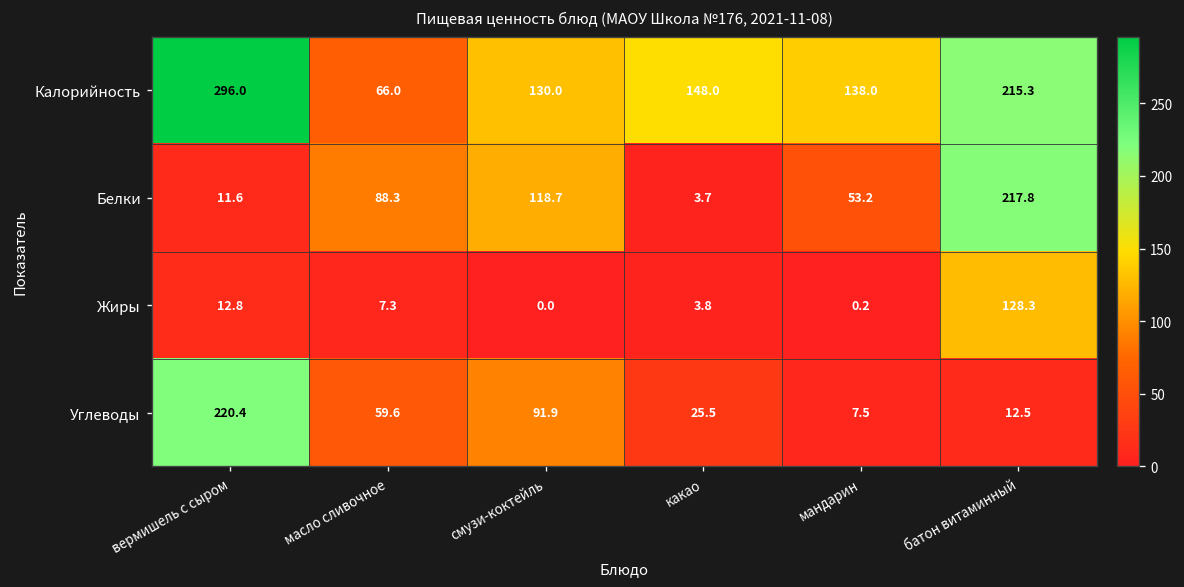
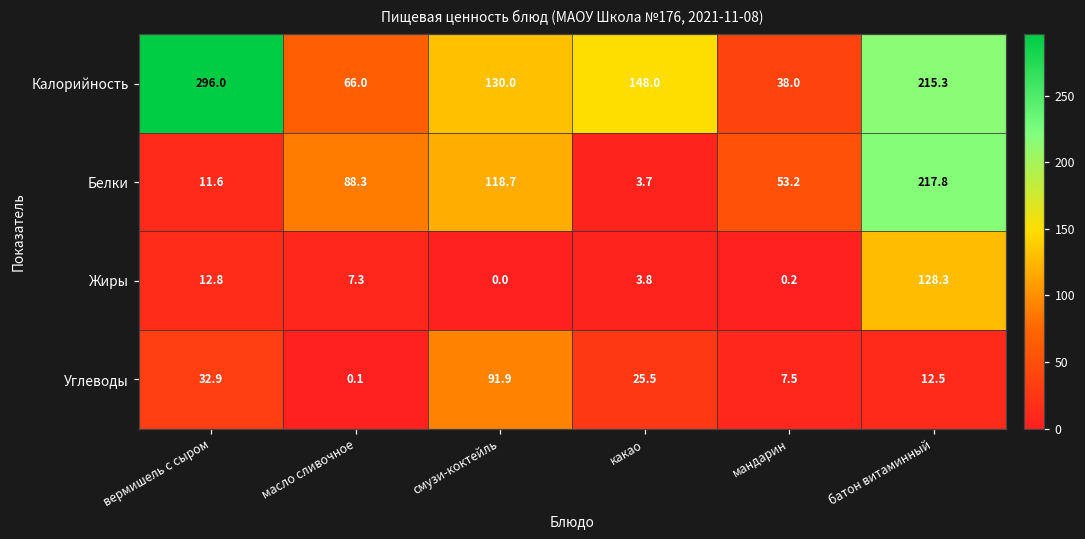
Калорийность, мандарин: 138.0 -> 38.0
Углеводы, вермишель с сыром: 220.4 -> 32.9
Углеводы, масло сливочное: 59.6 -> 0.1
